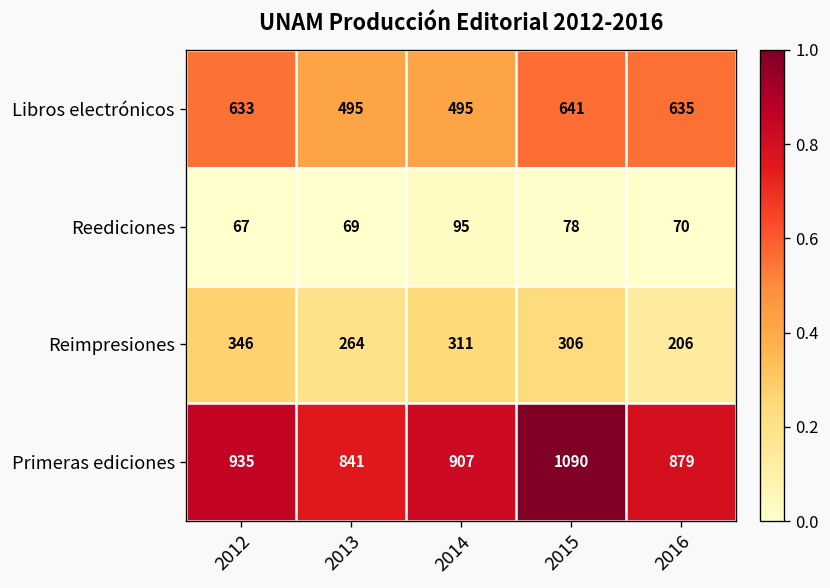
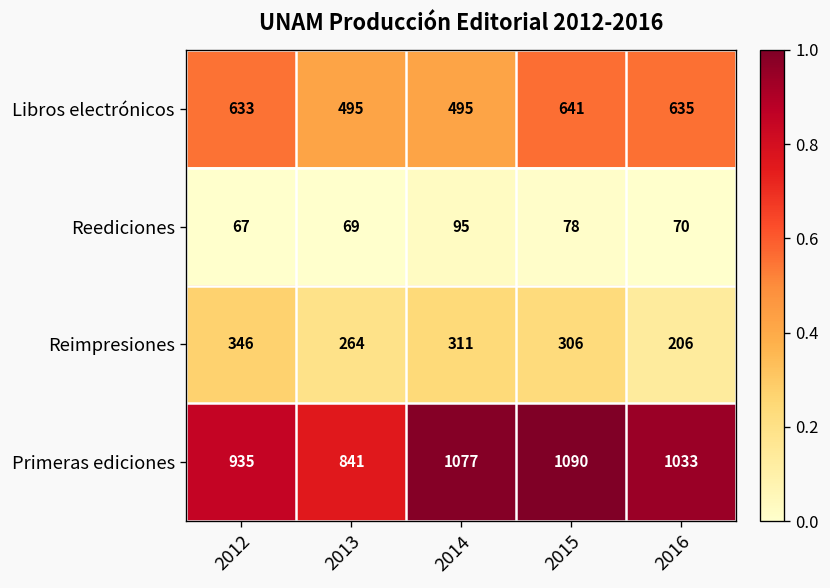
Primeras ediciones, 2014: 907 -> 1077
Primeras ediciones, 2016: 879 -> 1033
